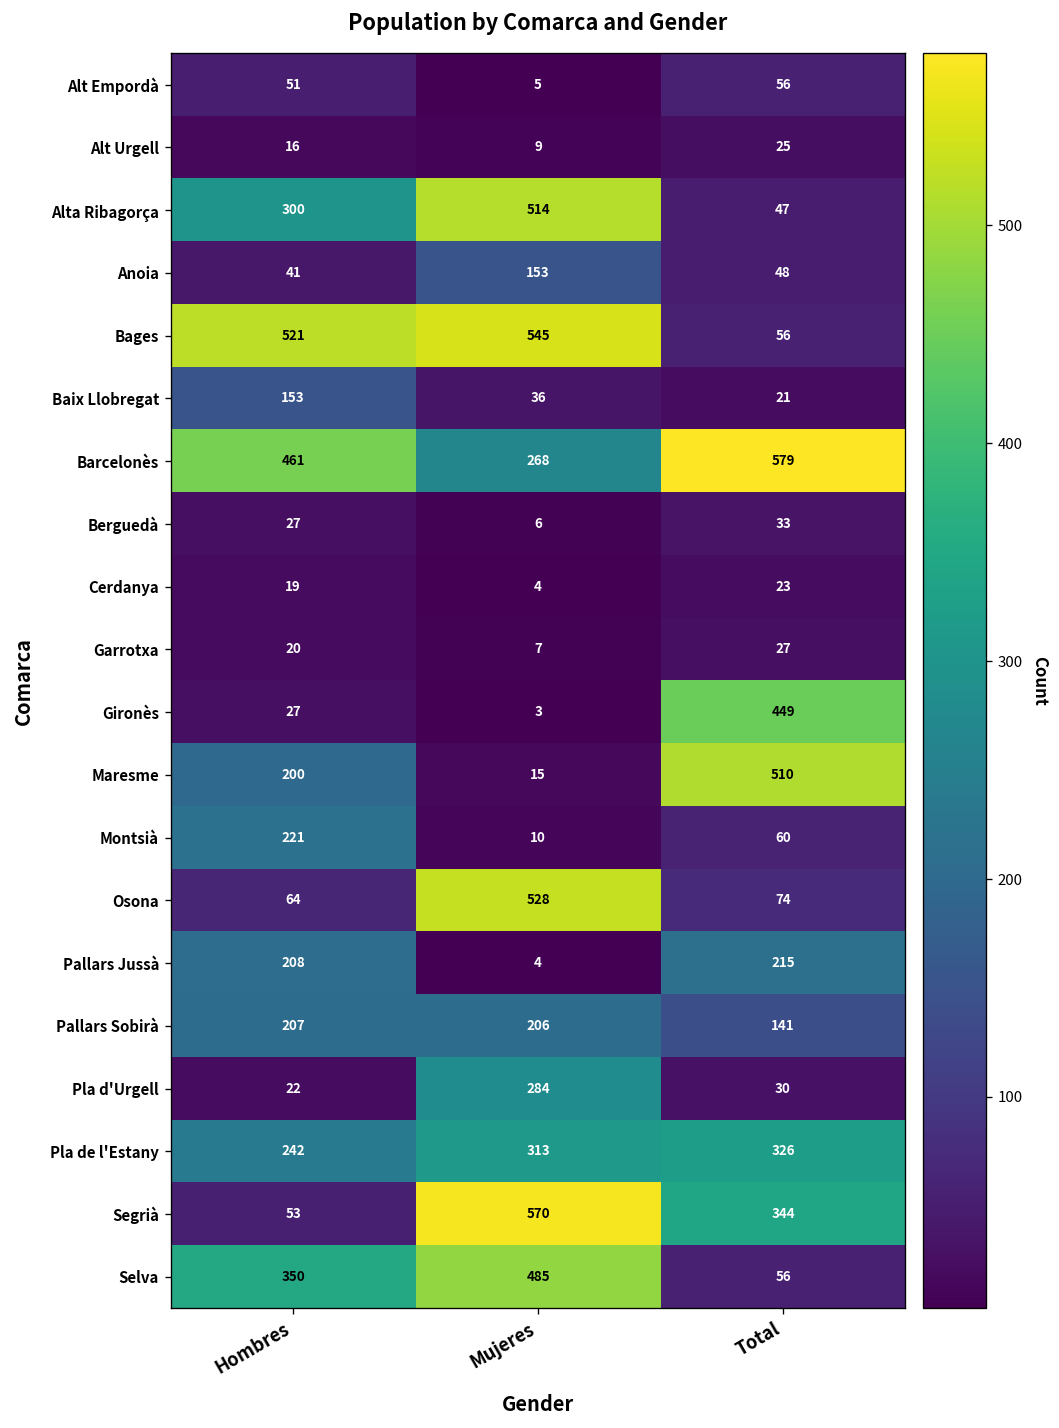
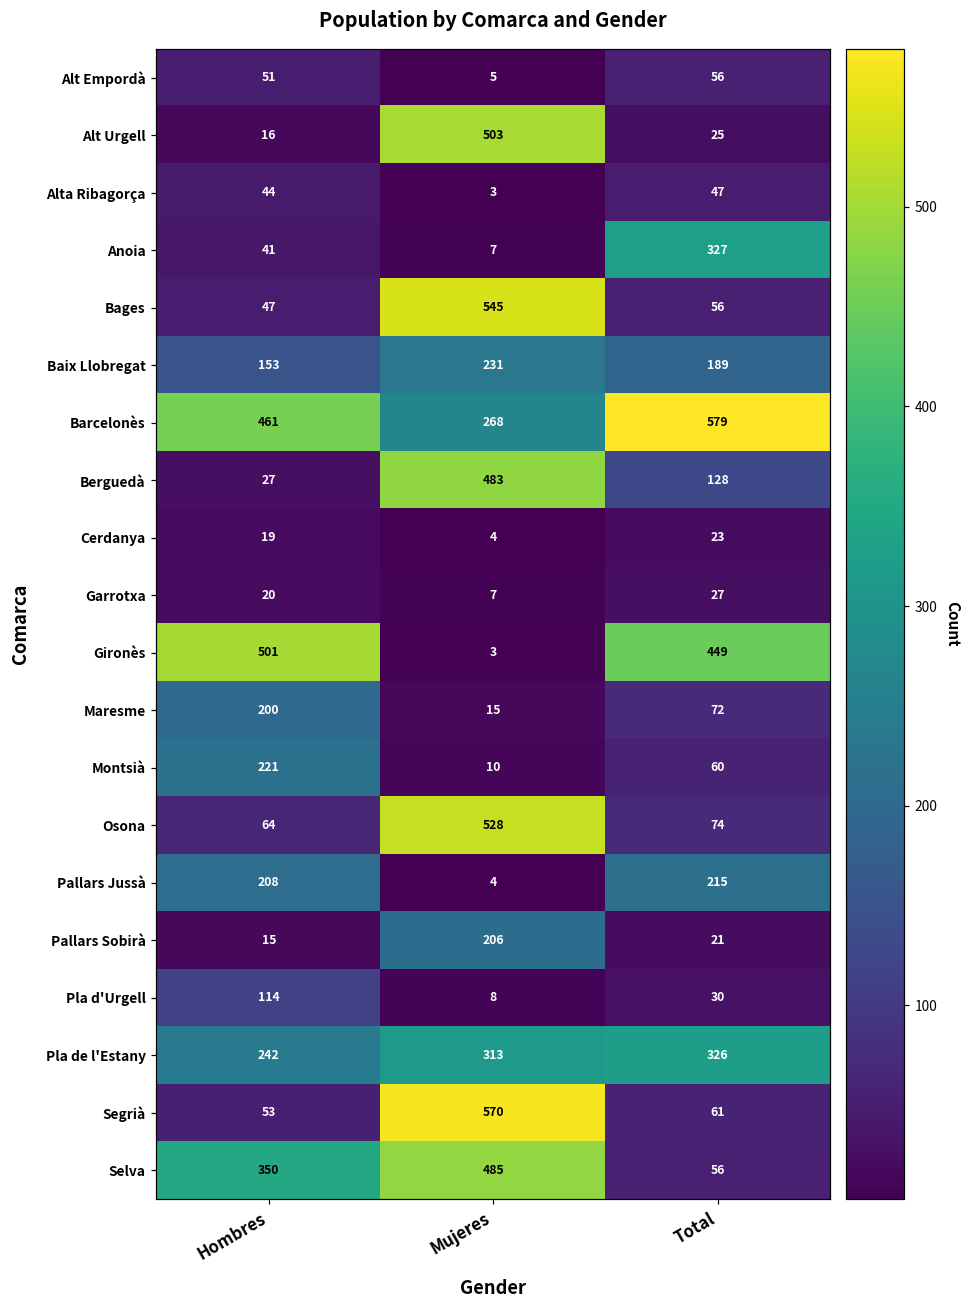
Alt Urgell, Mujeres: 9 -> 503
Alta Ribagorça, Hombres: 300 -> 44
Alta Ribagorça, Mujeres: 514 -> 3
Anoia, Mujeres: 153 -> 7
Anoia, Total: 48 -> 327
Bages, Hombres: 521 -> 47
Baix Llobregat, Mujeres: 36 -> 231
Baix Llobregat, Total: 21 -> 189
Berguedà, Mujeres: 6 -> 483
Berguedà, Total: 33 -> 128
Gironès, Hombres: 27 -> 501
Maresme, Total: 510 -> 72
Pallars Sobirà, Hombres: 207 -> 15
Pallars Sobirà, Total: 141 -> 21
Pla d'Urgell, Hombres: 22 -> 114
Pla d'Urgell, Mujeres: 284 -> 8
Segrià, Total: 344 -> 61
